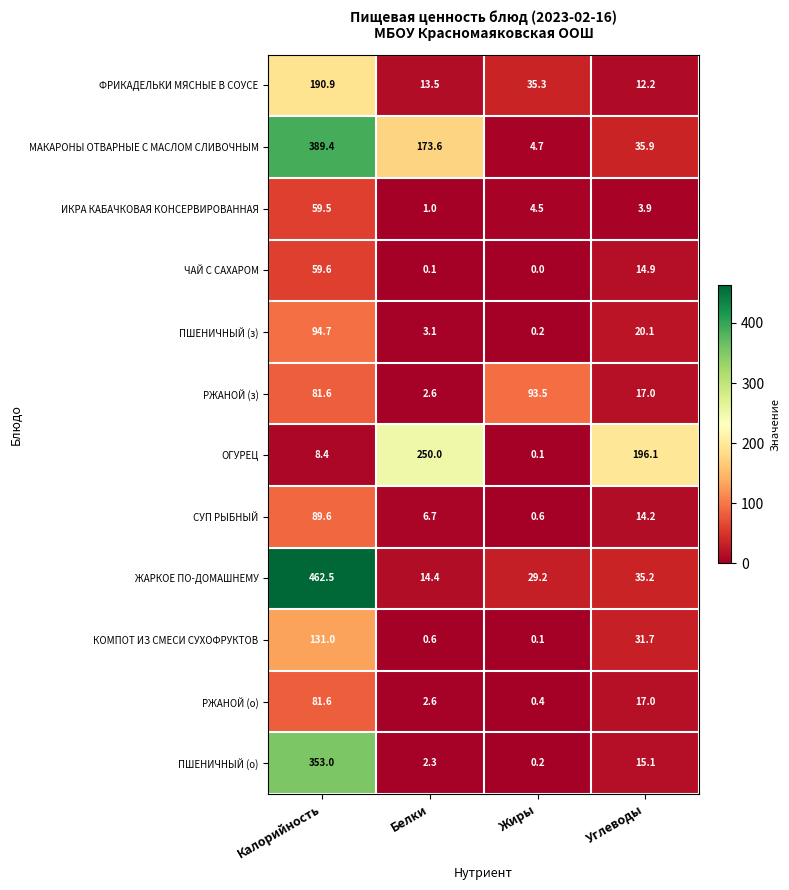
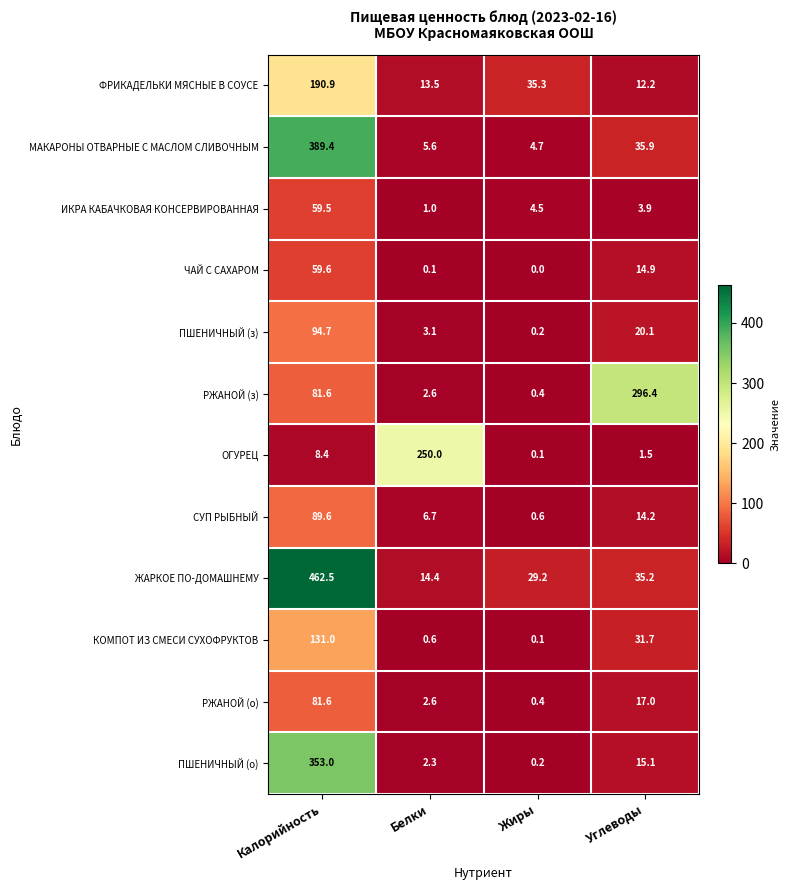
МАКАРОНЫ ОТВАРНЫЕ С МАСЛОМ СЛИВОЧНЫМ, Белки: 173.6 -> 5.6
РЖАНОЙ (з), Жиры: 93.5 -> 0.4
РЖАНОЙ (з), Углеводы: 17.0 -> 296.4
ОГУРЕЦ, Углеводы: 196.1 -> 1.5
